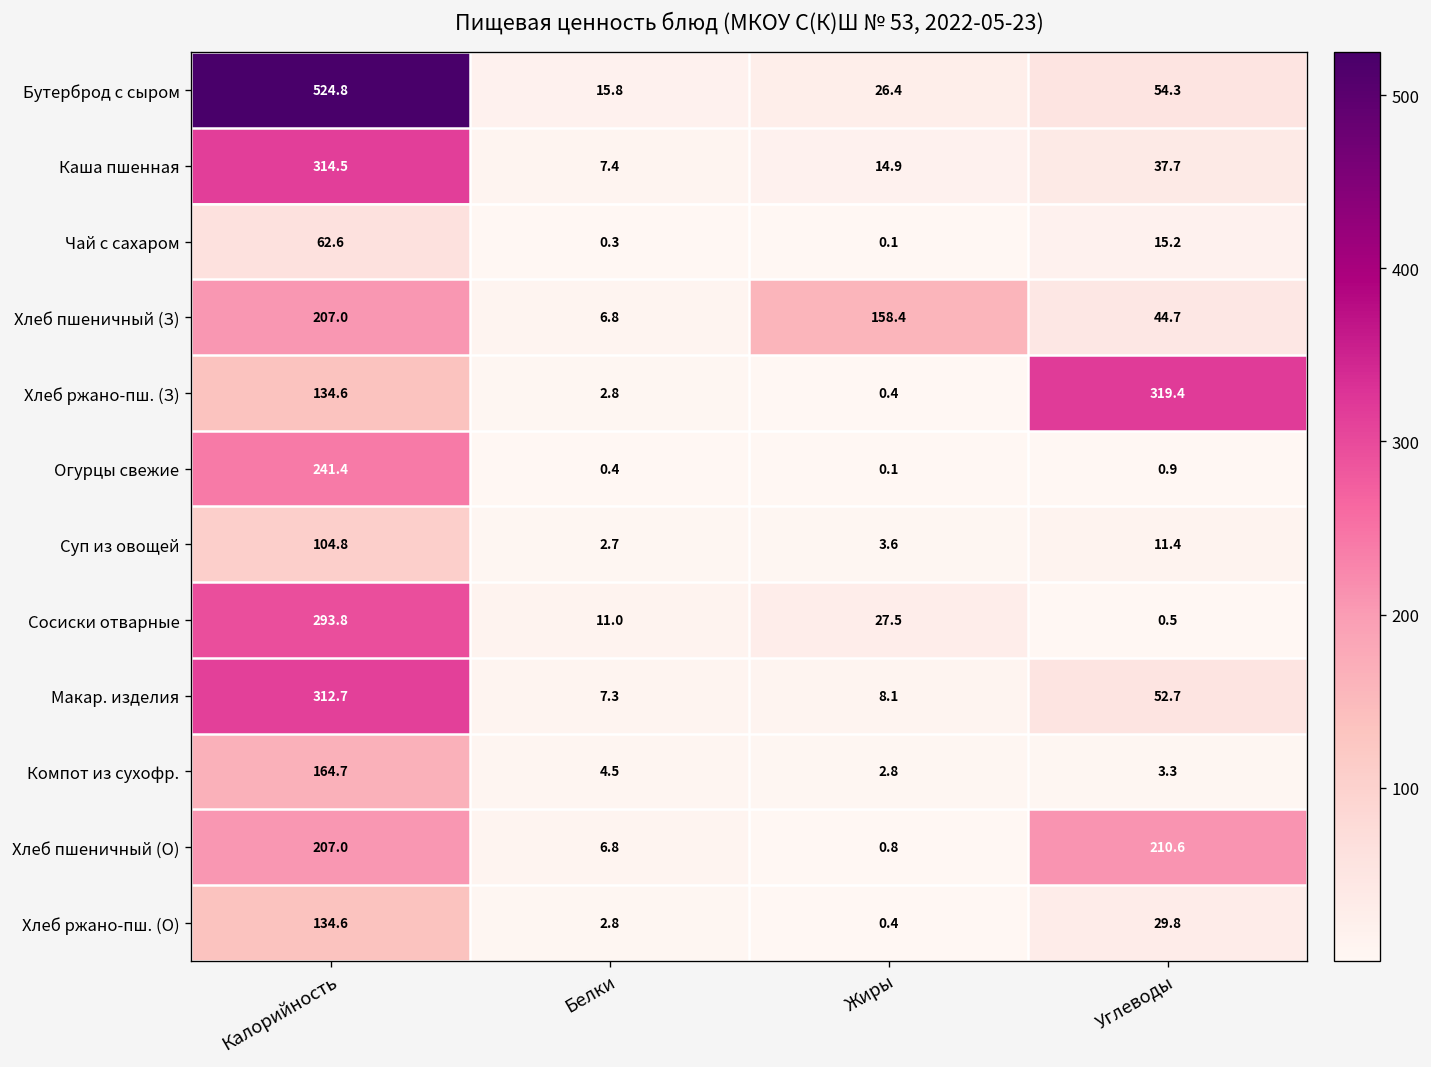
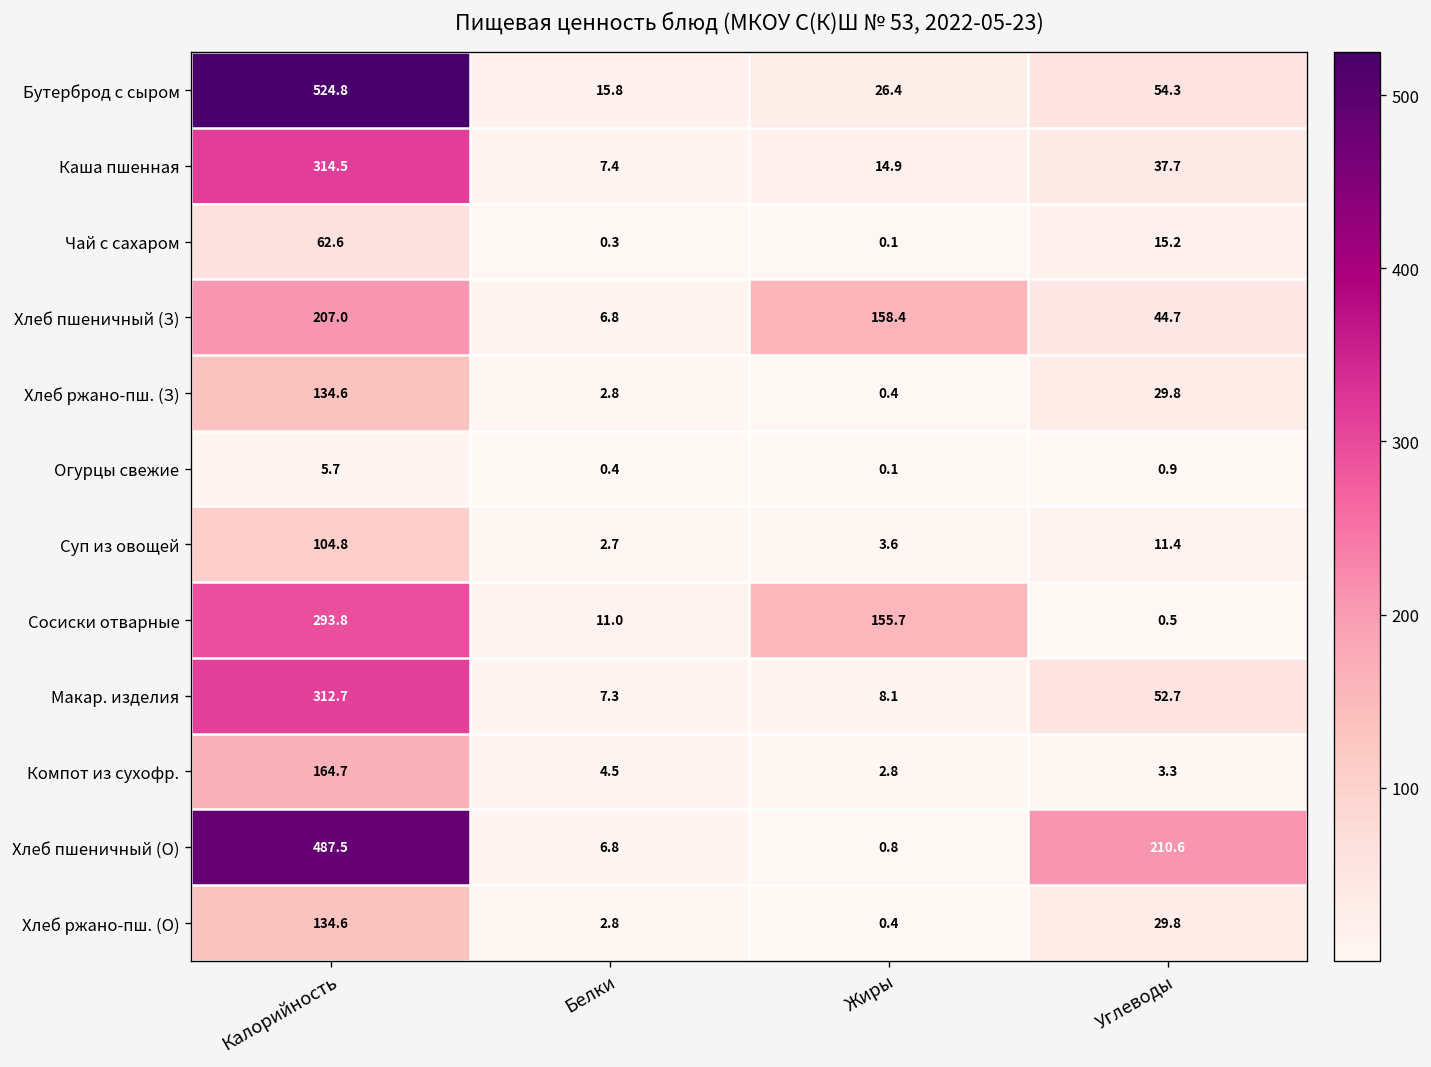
Хлеб ржано-пш. (З), Углеводы: 319.4 -> 29.8
Огурцы свежие, Калорийность: 241.4 -> 5.7
Сосиски отварные, Жиры: 27.5 -> 155.7
Хлеб пшеничный (О), Калорийность: 207.0 -> 487.5
